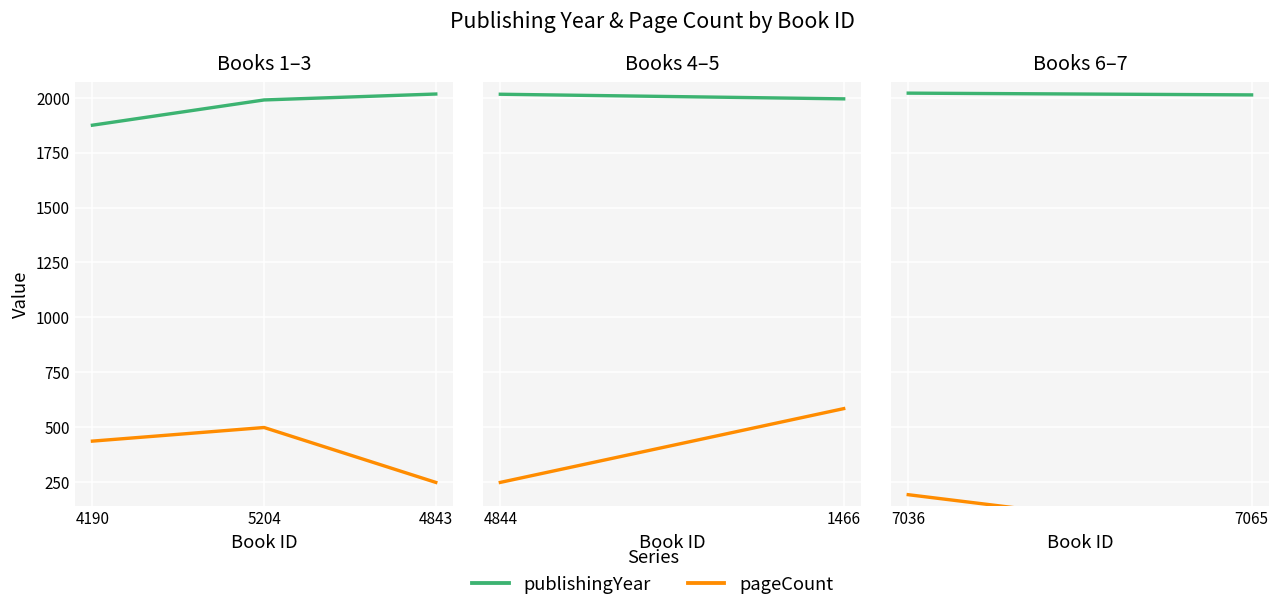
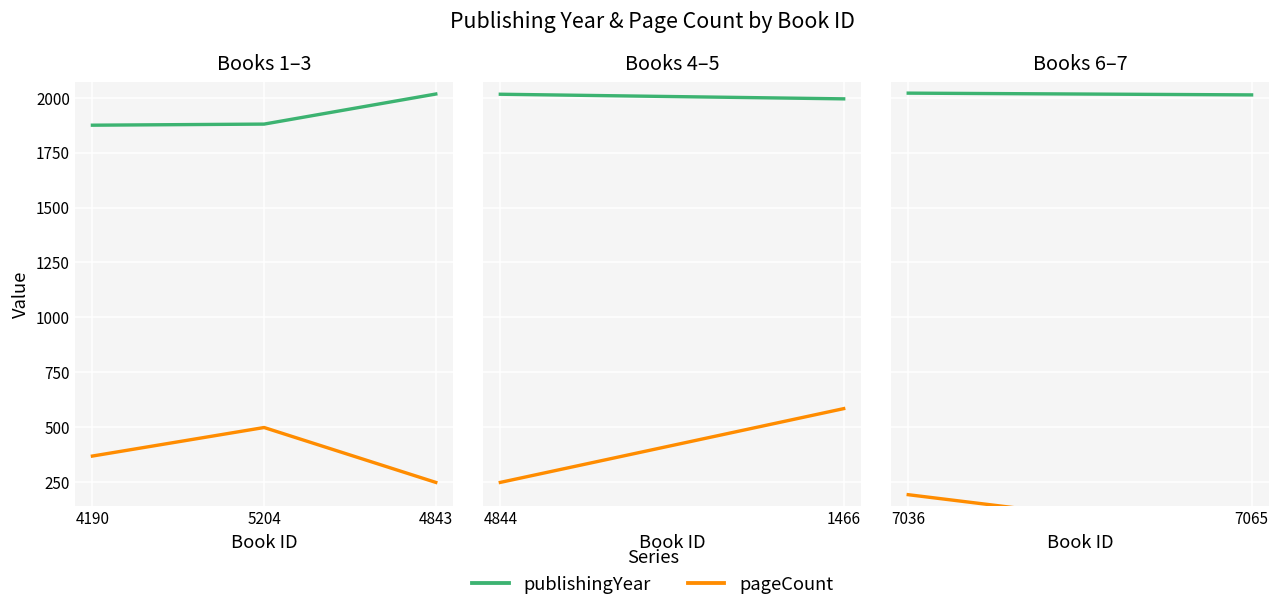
Books 1–3, pageCount, 4190: 440 -> 370
Books 1–3, publishingYear, 5204: 1990 -> 1880
